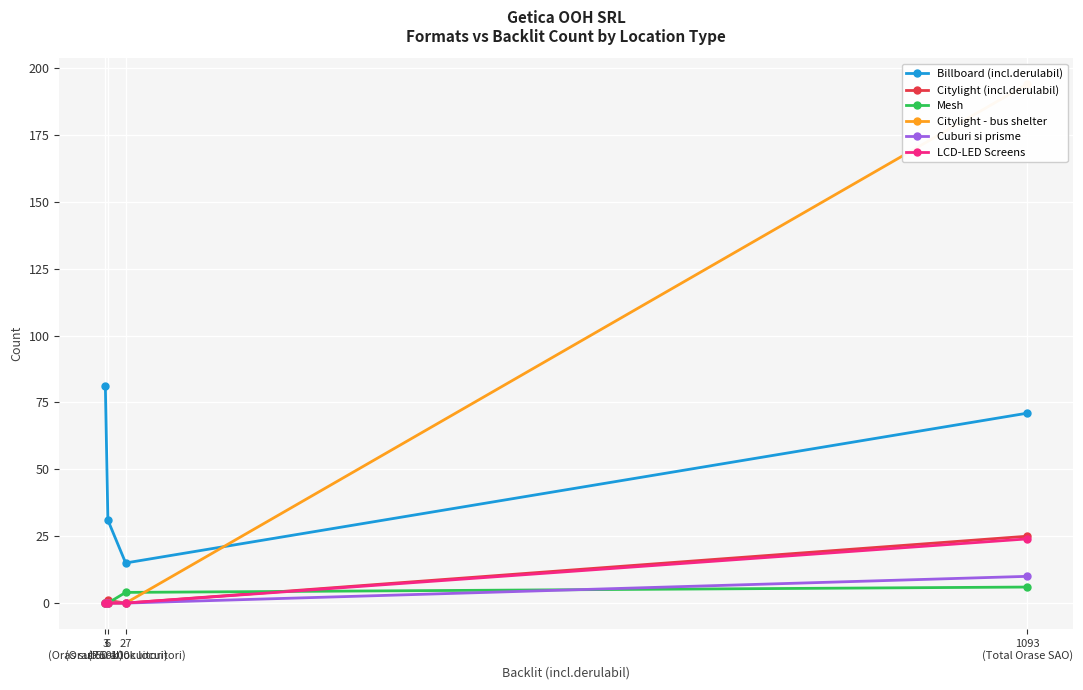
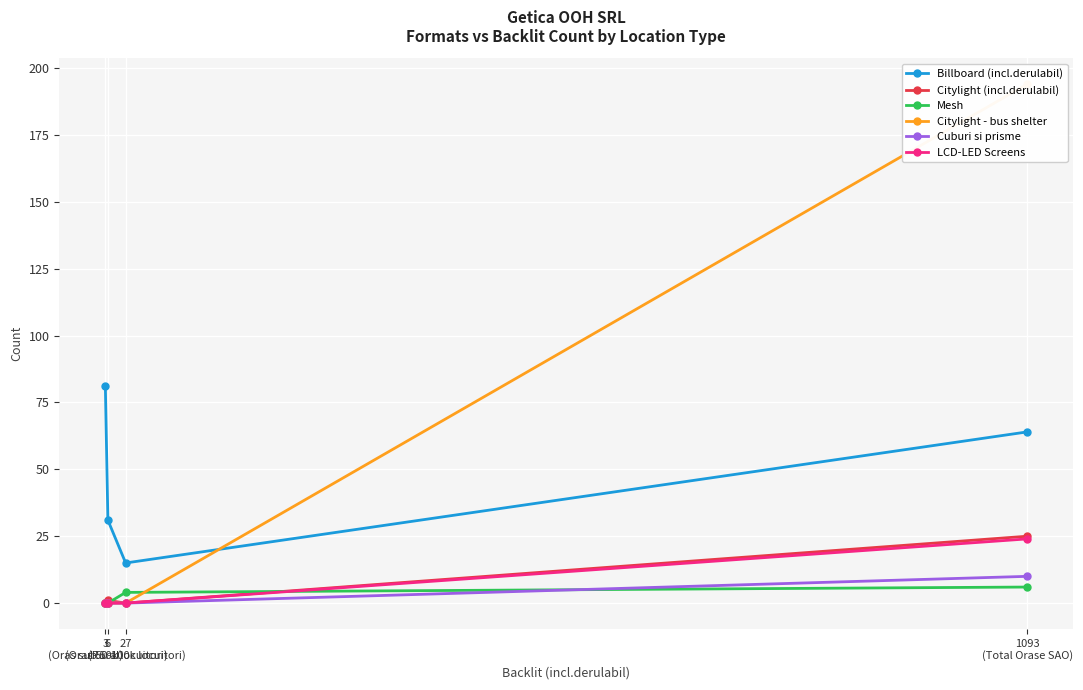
Billboard (incl.derulabil), 1093 (Total Orase SAO): 71 -> 64
